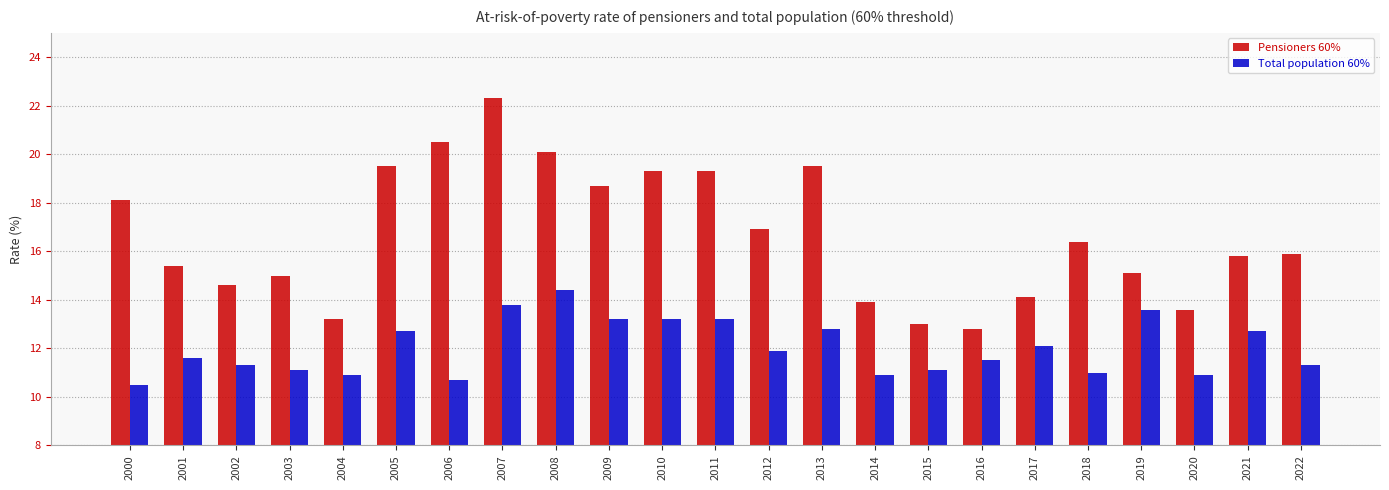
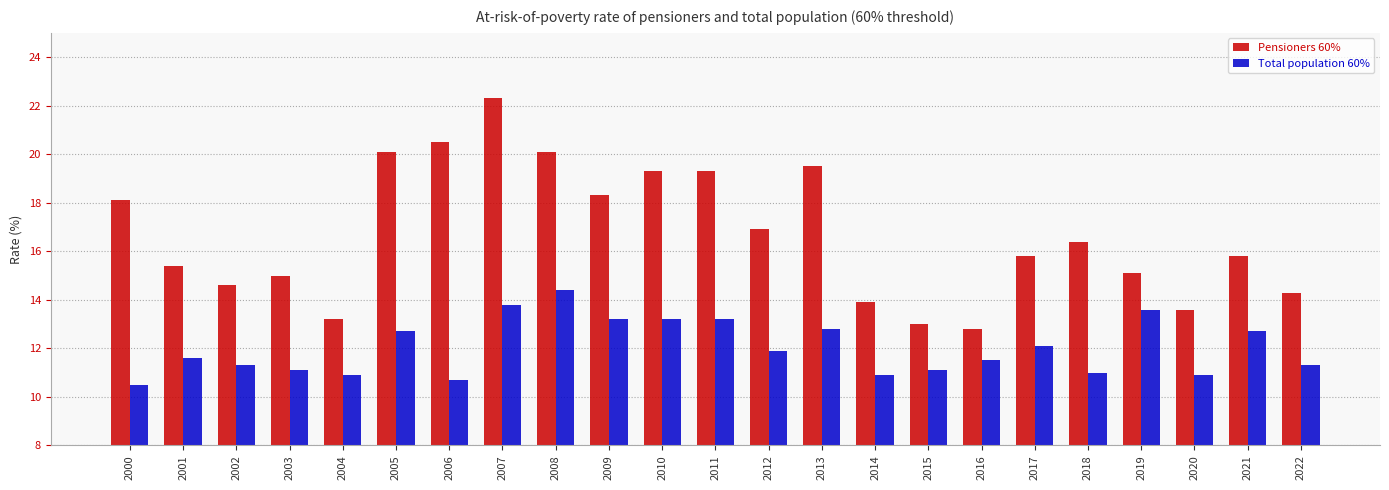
Pensioners 60%, 2005: 19.5 -> 20.1
Pensioners 60%, 2009: 18.7 -> 18.3
Pensioners 60%, 2017: 14.1 -> 15.8
Pensioners 60%, 2022: 15.9 -> 14.3
